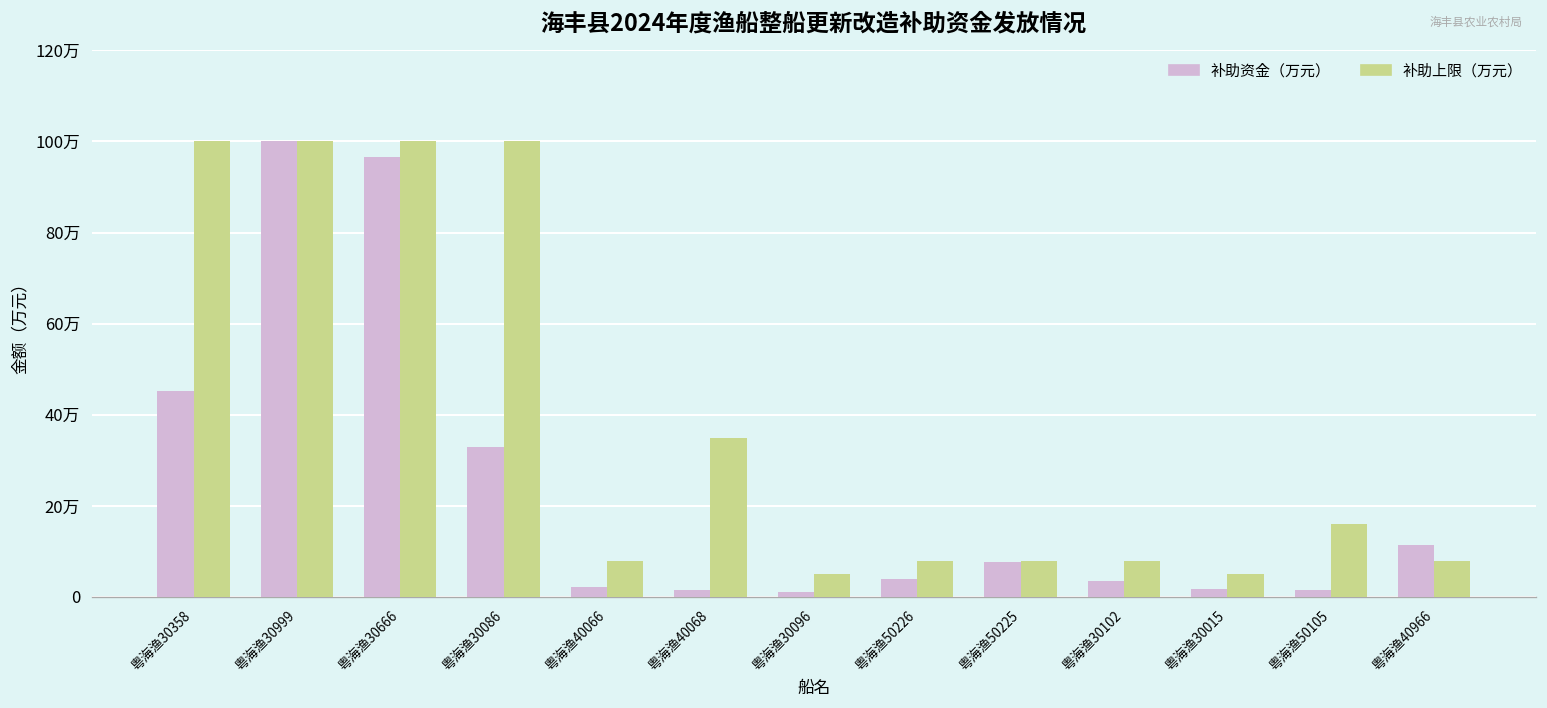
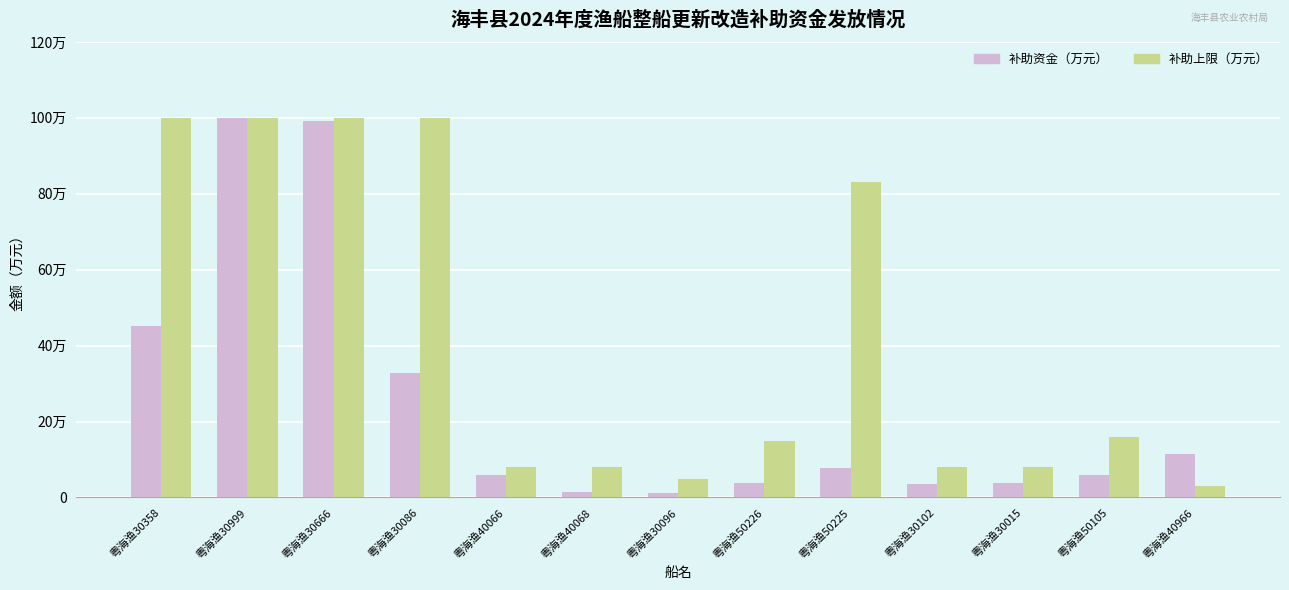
补助资金（万元）, 粤海渔30666: 97万 -> 99万
补助资金（万元）, 粤海渔40066: 2万 -> 6万
补助上限（万元）, 粤海渔40068: 35万 -> 8万
补助上限（万元）, 粤海渔50226: 8万 -> 15万
补助上限（万元）, 粤海渔50225: 8万 -> 83万
补助资金（万元）, 粤海渔30015: 2万 -> 4万
补助上限（万元）, 粤海渔30015: 5万 -> 8万
补助资金（万元）, 粤海渔50105: 2万 -> 6万
补助上限（万元）, 粤海渔40966: 8万 -> 3万
